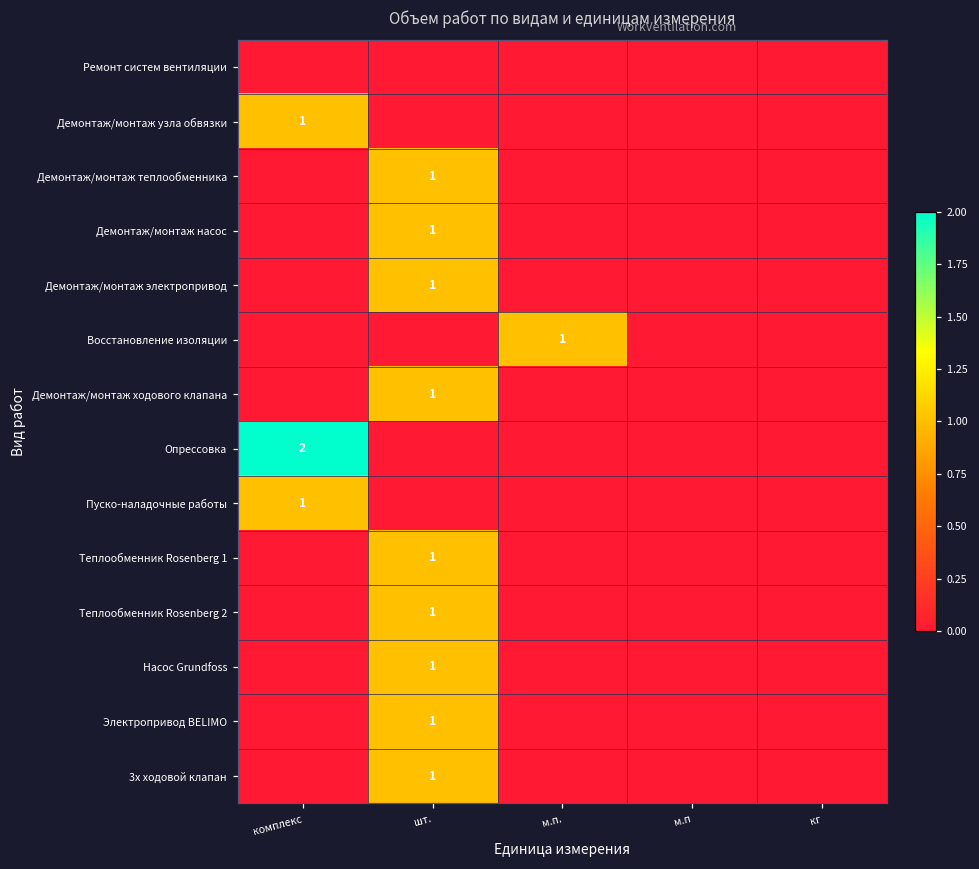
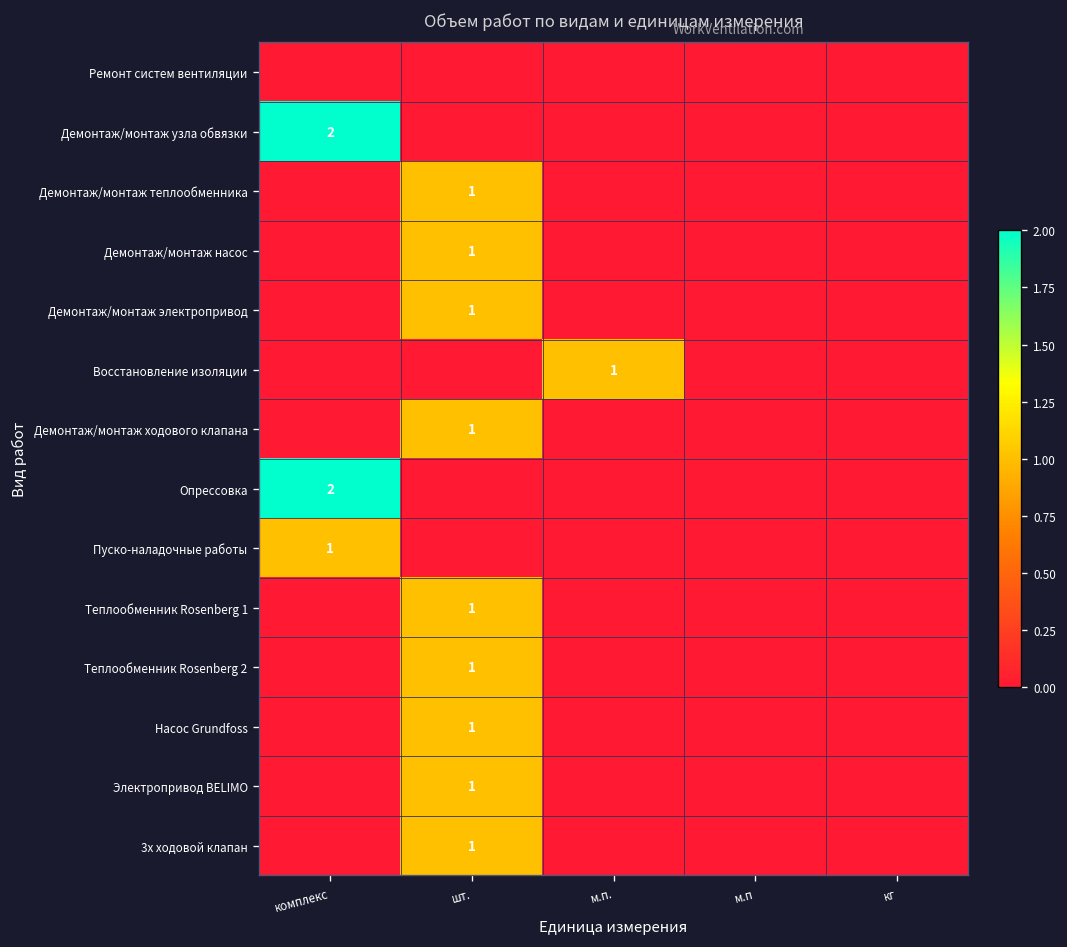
Демонтаж/монтаж узла обвязки, комплекс: 1 -> 2
